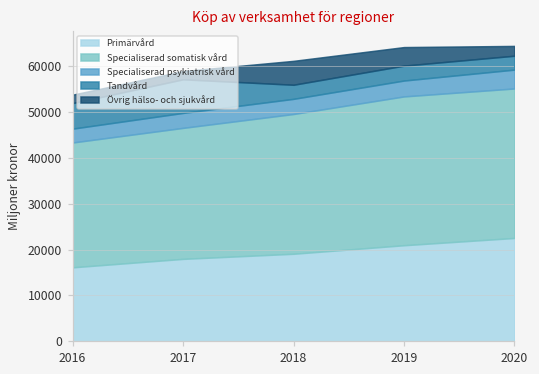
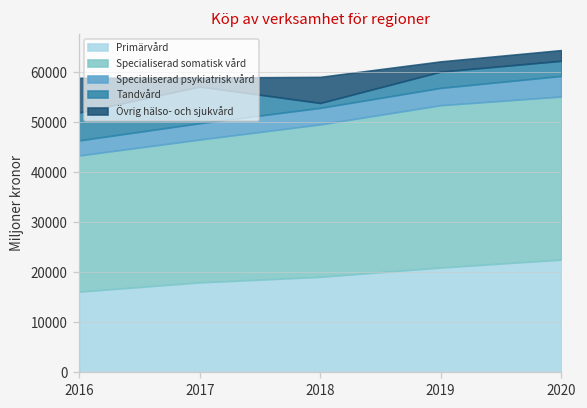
Övrig hälso- och sjukvård, 2016: 2000 -> 7000
Tandvård, 2018: 3000 -> 1000
Övrig hälso- och sjukvård, 2019: 4000 -> 2000
